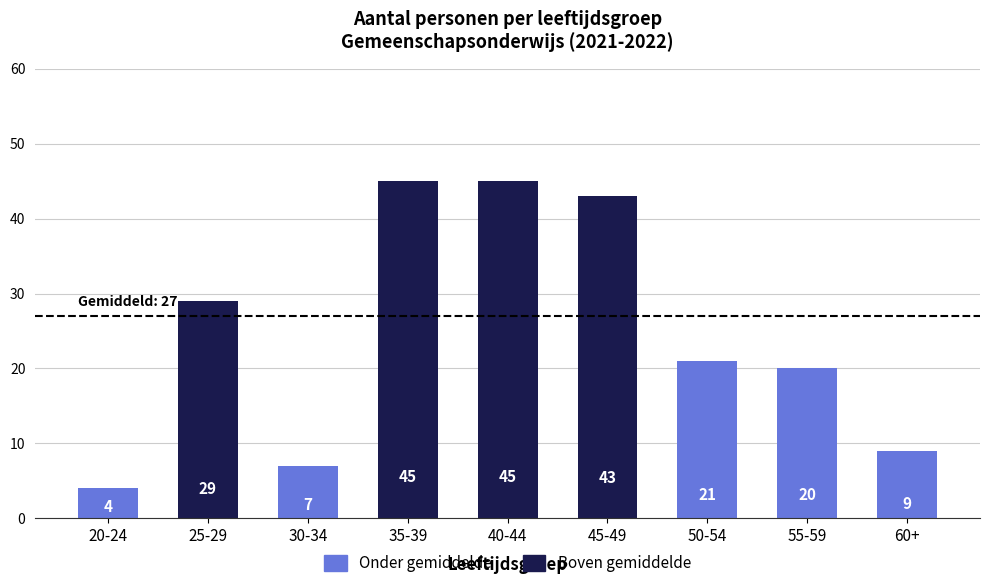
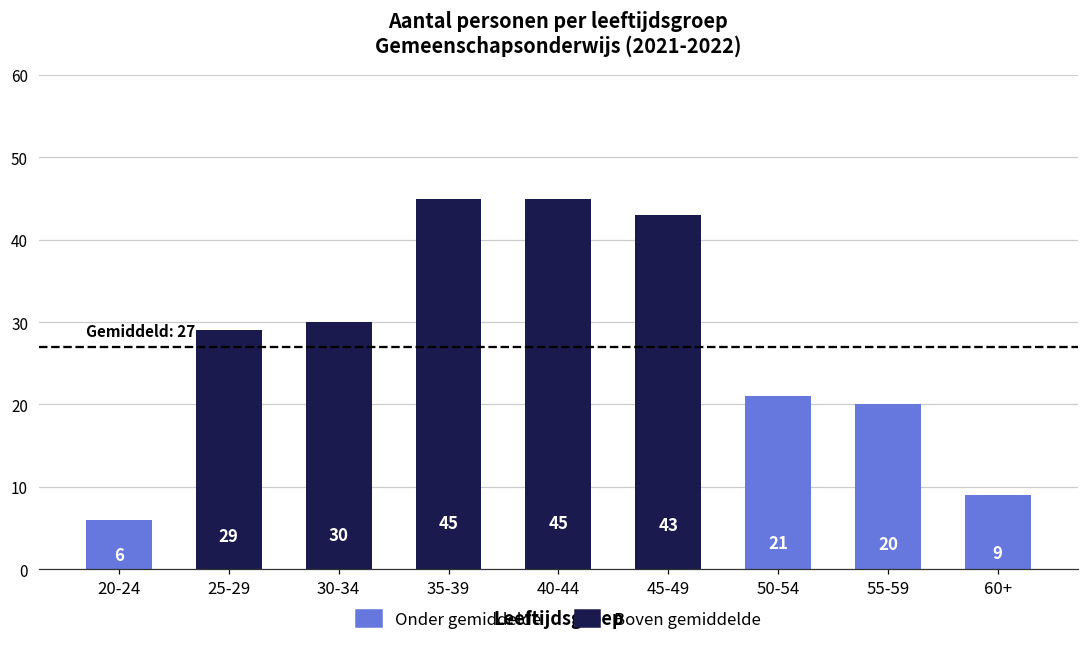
20-24: 4 -> 6
30-34: 7 -> 30
